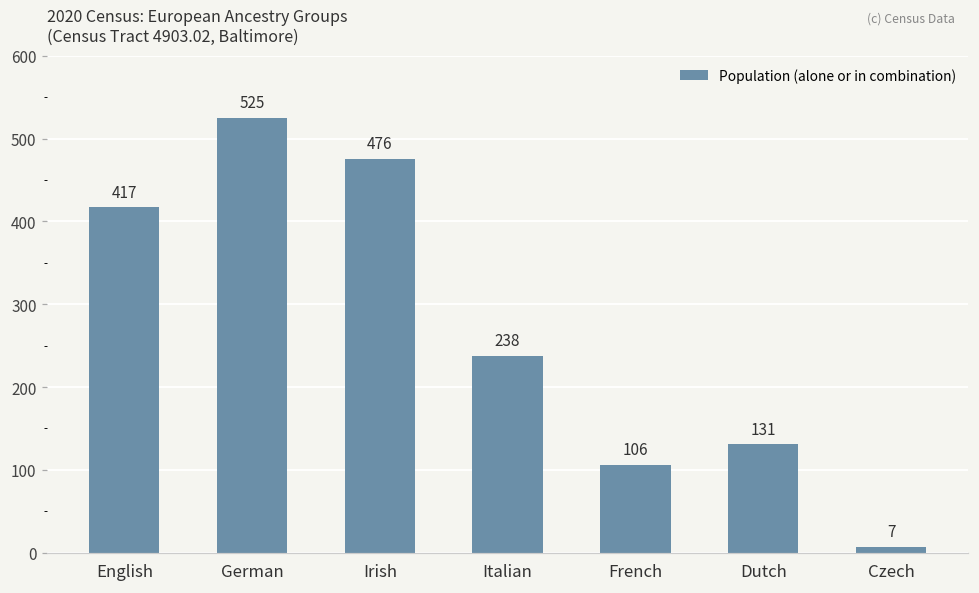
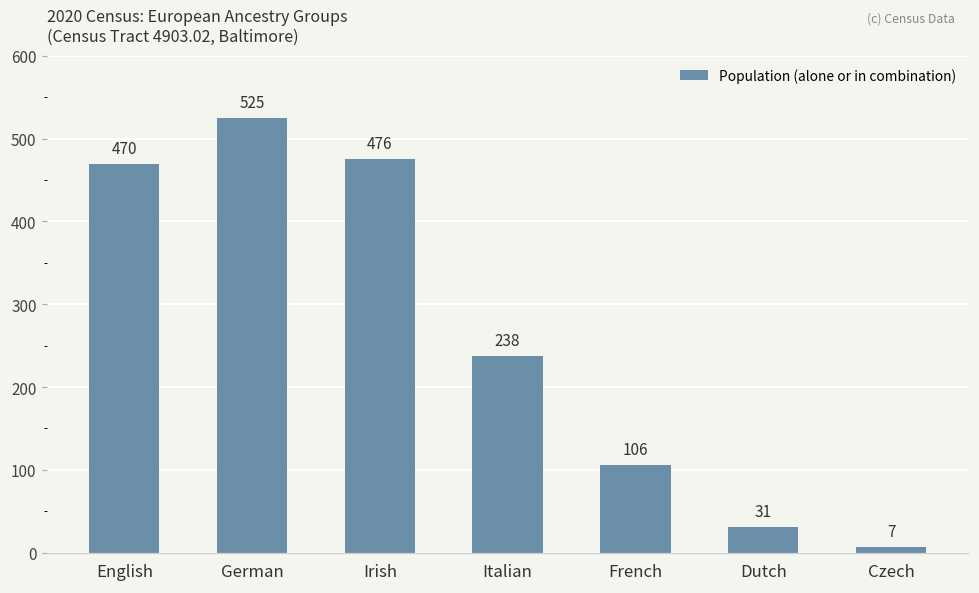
English: 417 -> 470
Dutch: 131 -> 31
